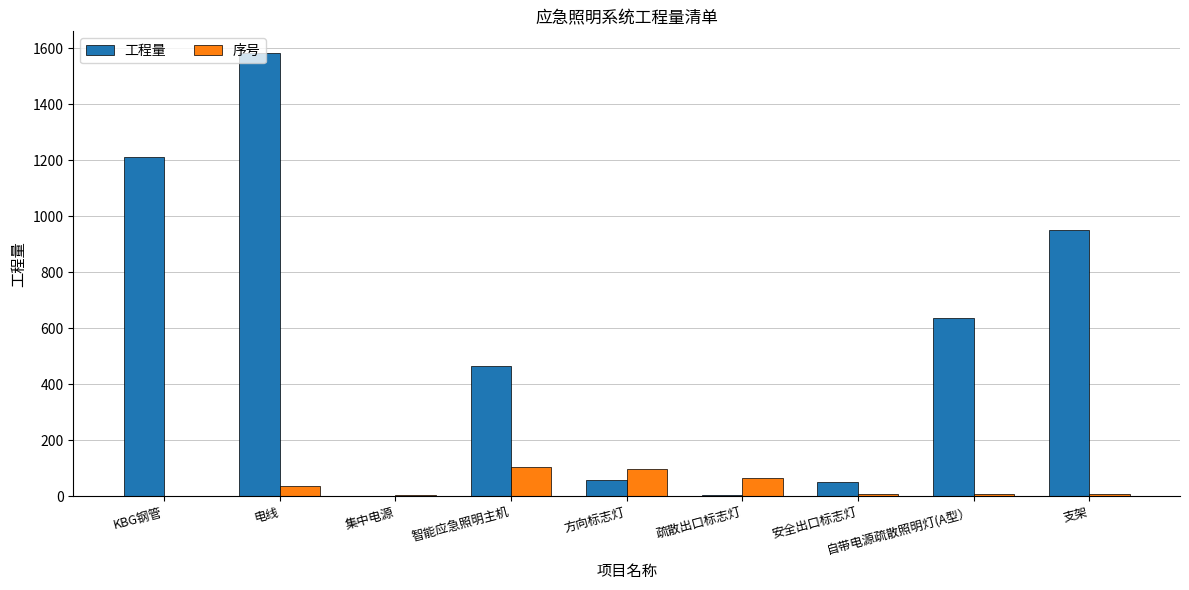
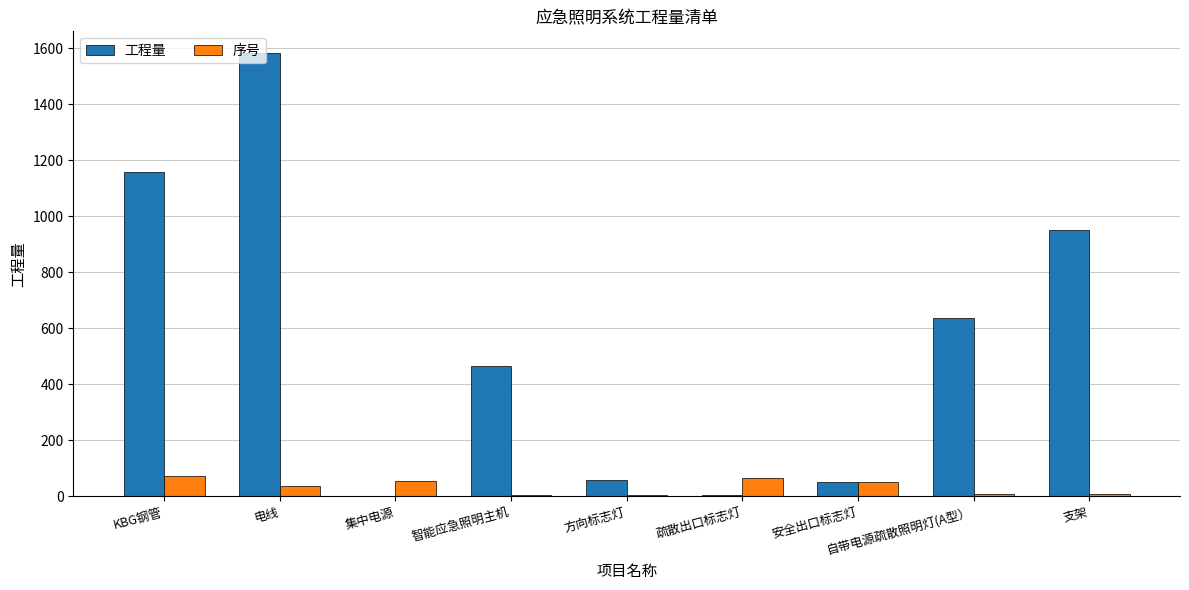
工程量, KBG钢管: 1210 -> 1160
序号, KBG钢管: 0 -> 70
序号, 集中电源: 0 -> 60
序号, 智能应急照明主机: 100 -> 0
序号, 方向标志灯: 100 -> 10
序号, 安全出口标志灯: 10 -> 50
